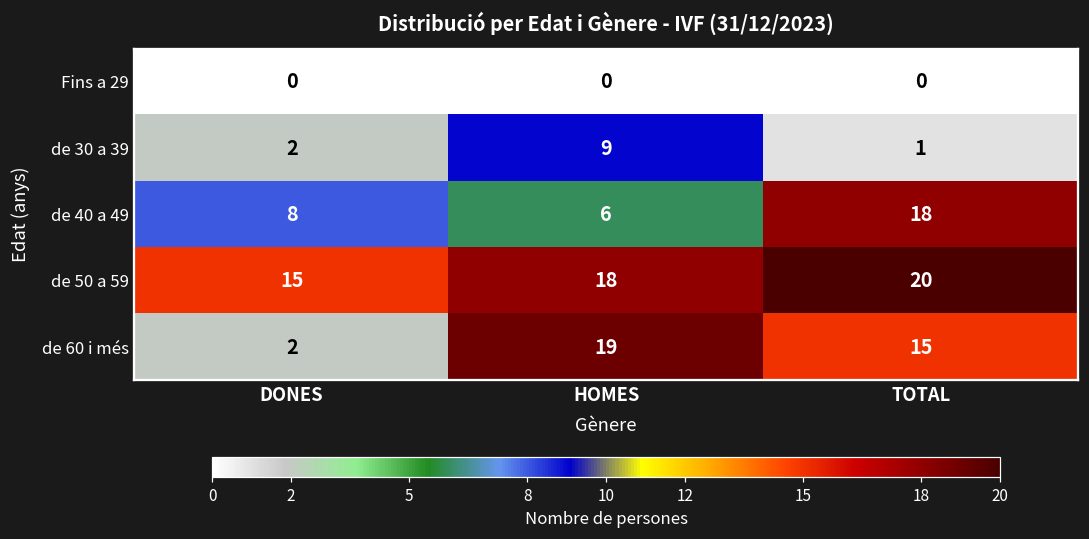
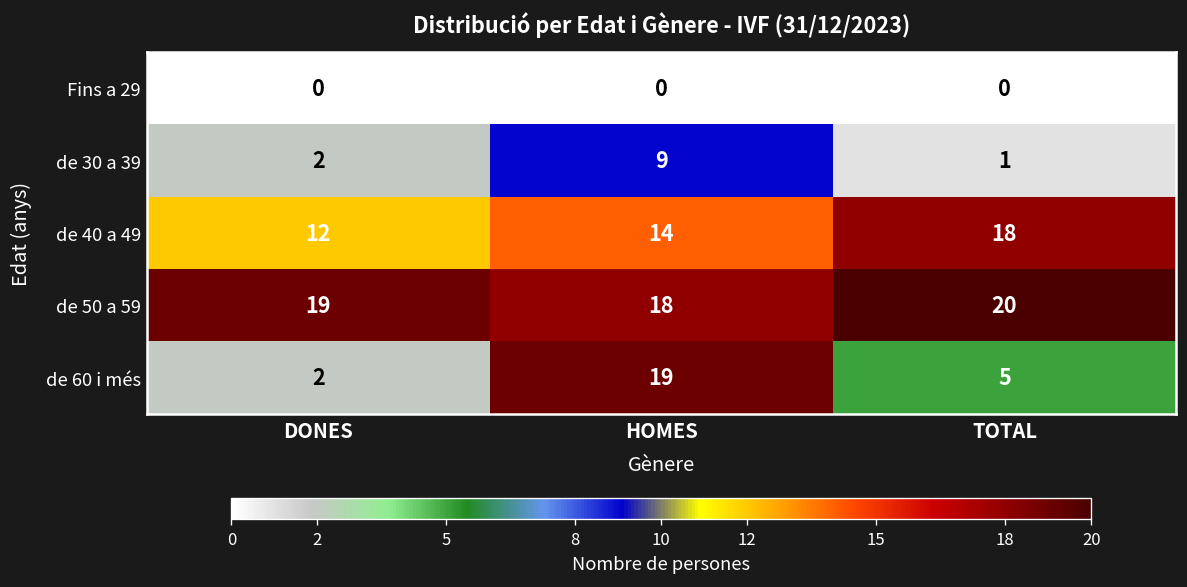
de 40 a 49, DONES: 8 -> 12
de 40 a 49, HOMES: 6 -> 14
de 50 a 59, DONES: 15 -> 19
de 60 i més, TOTAL: 15 -> 5
